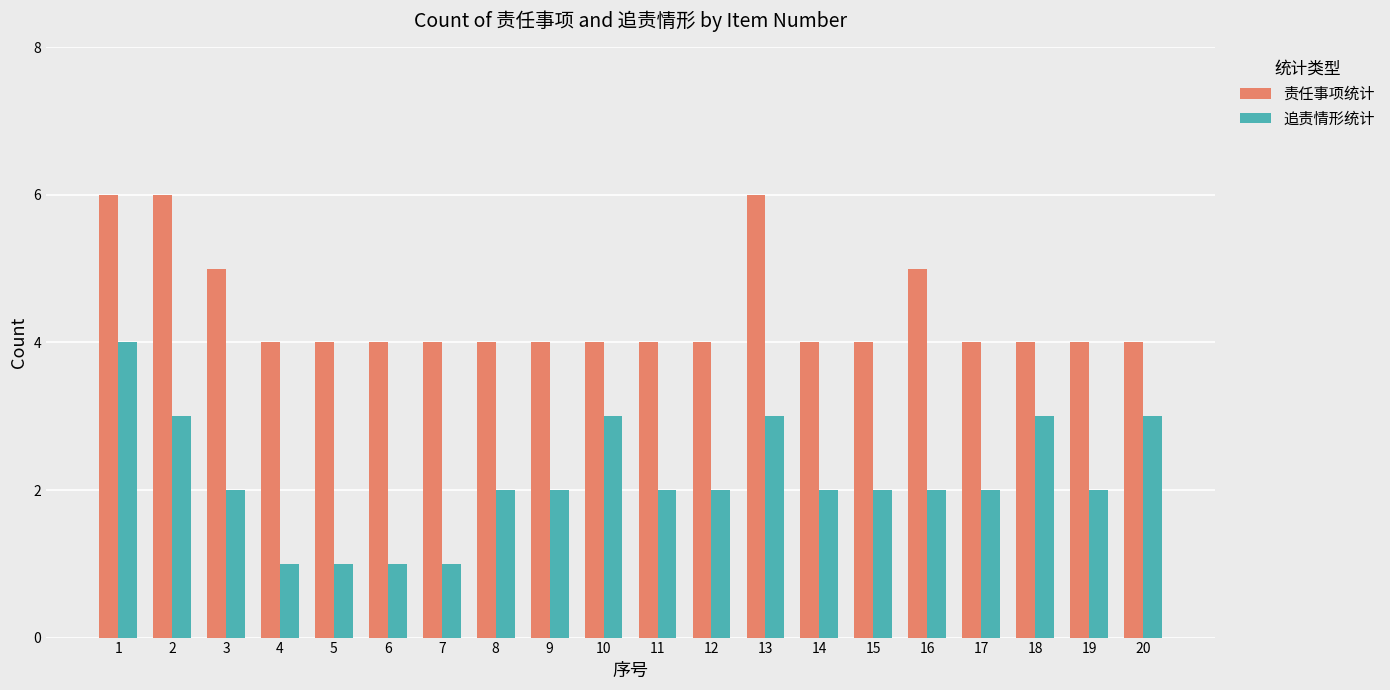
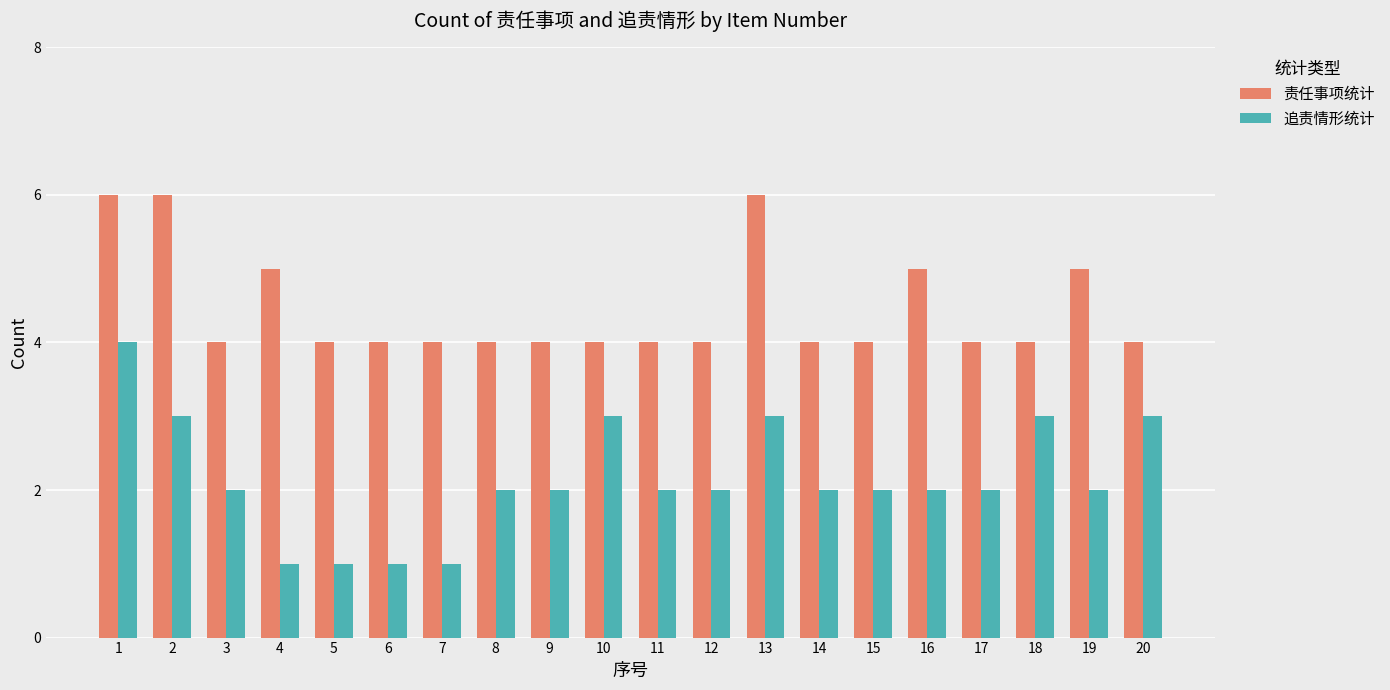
责任事项统计, 3: 5 -> 4
责任事项统计, 4: 4 -> 5
责任事项统计, 19: 4 -> 5
